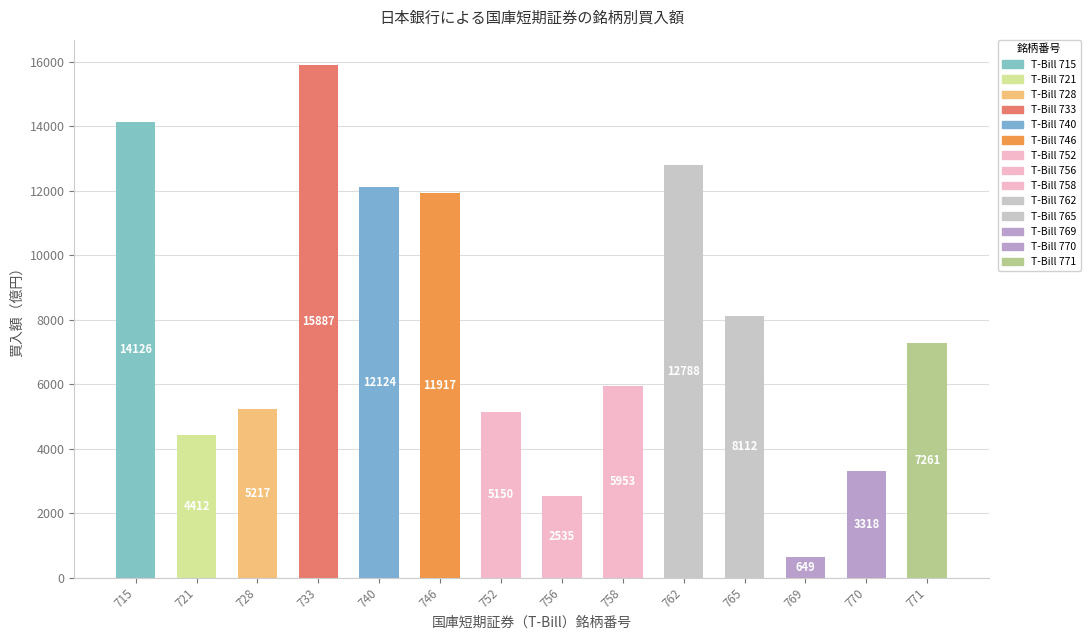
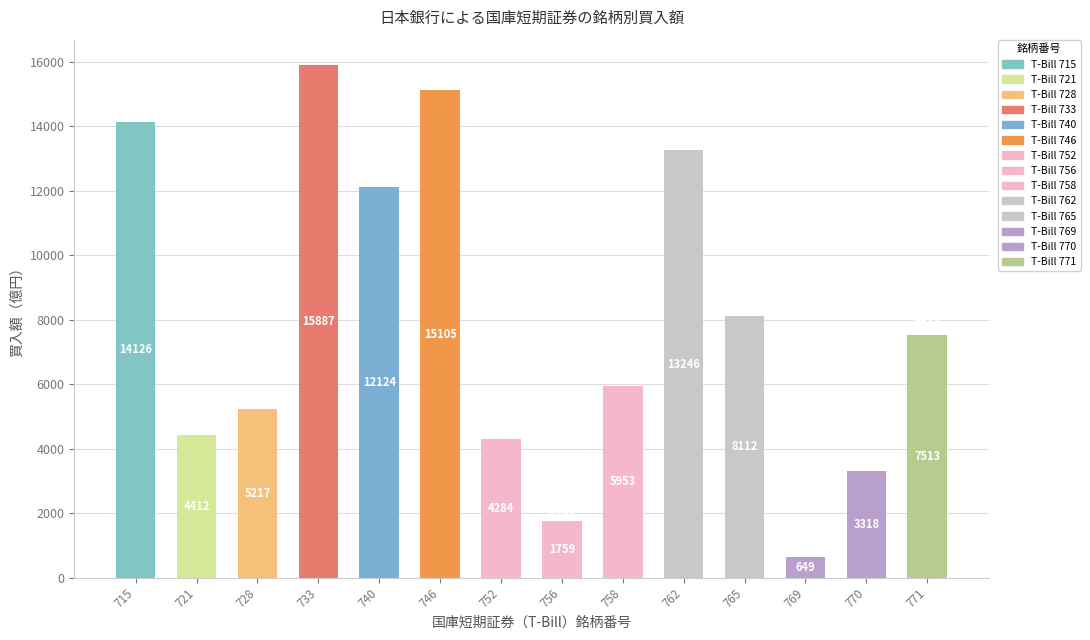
746: 11917 -> 15105
752: 5150 -> 4284
756: 2535 -> 1759
762: 12788 -> 13246
771: 7261 -> 7513
